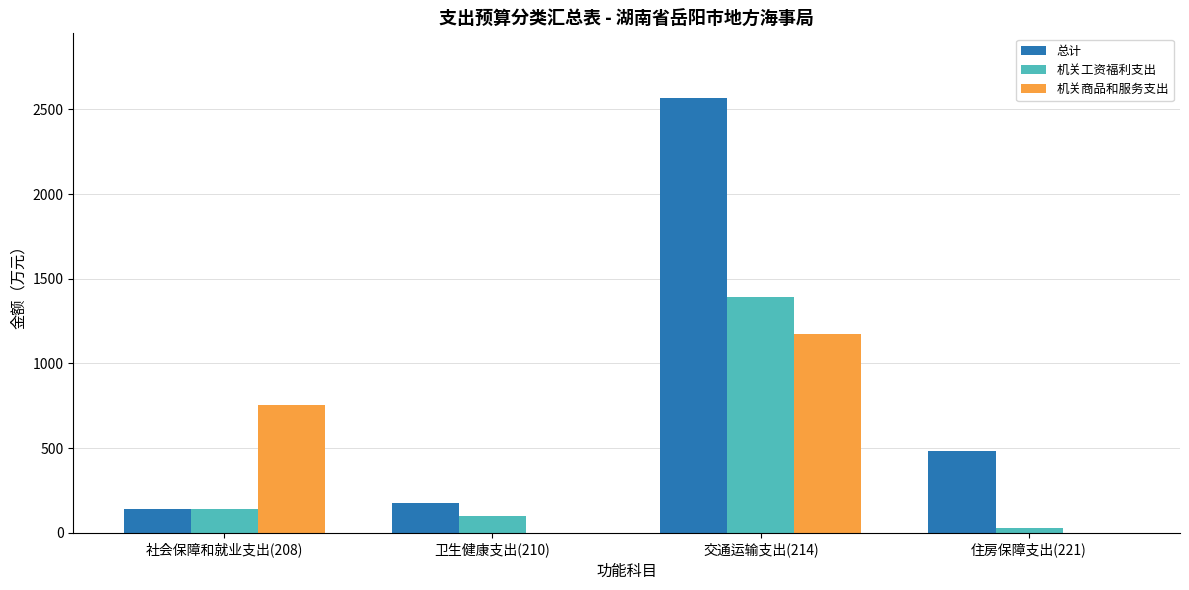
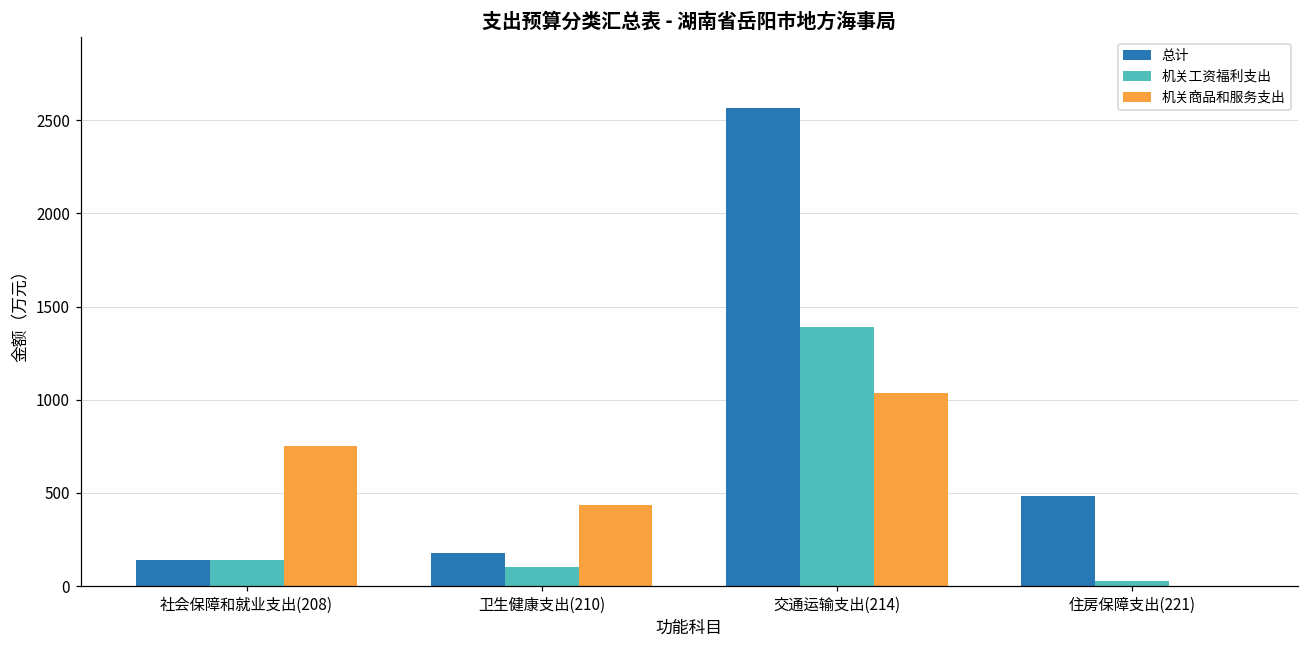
机关商品和服务支出, 卫生健康支出(210): 0 -> 440
机关商品和服务支出, 交通运输支出(214): 1170 -> 1040
